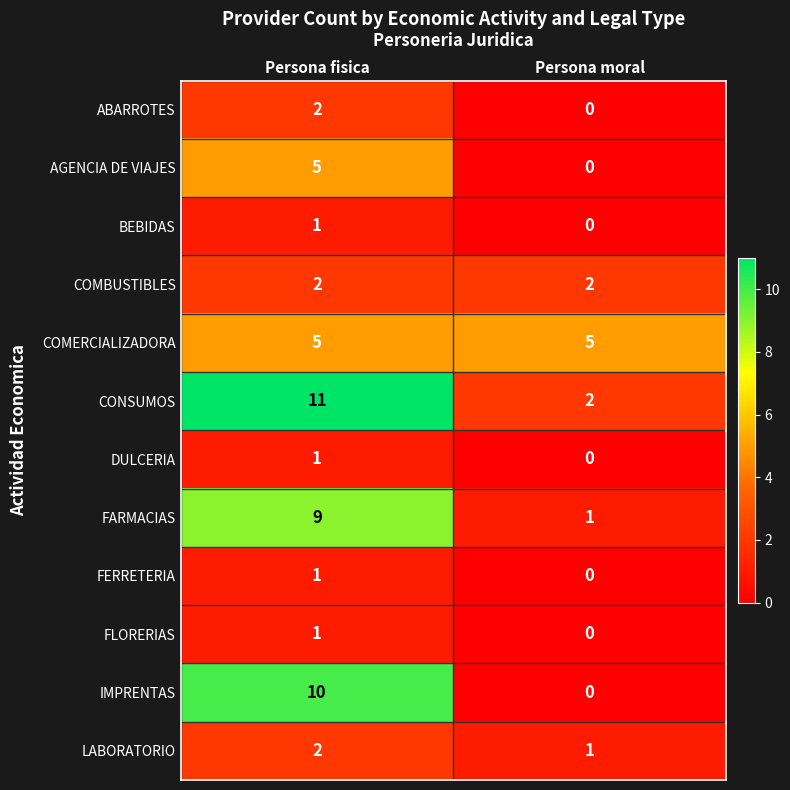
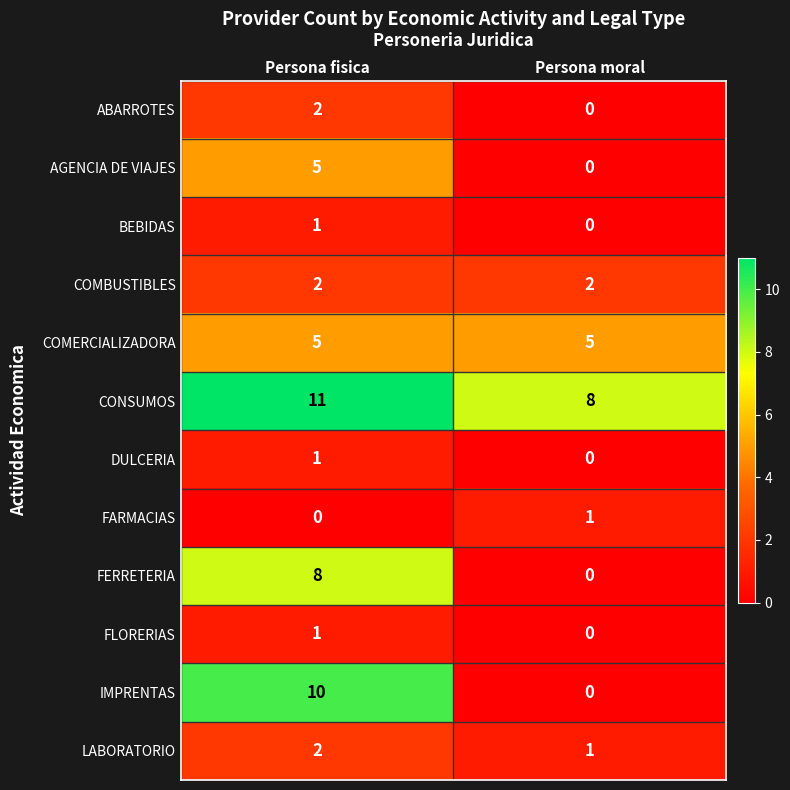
CONSUMOS, Persona moral: 2 -> 8
FARMACIAS, Persona fisica: 9 -> 0
FERRETERIA, Persona fisica: 1 -> 8
